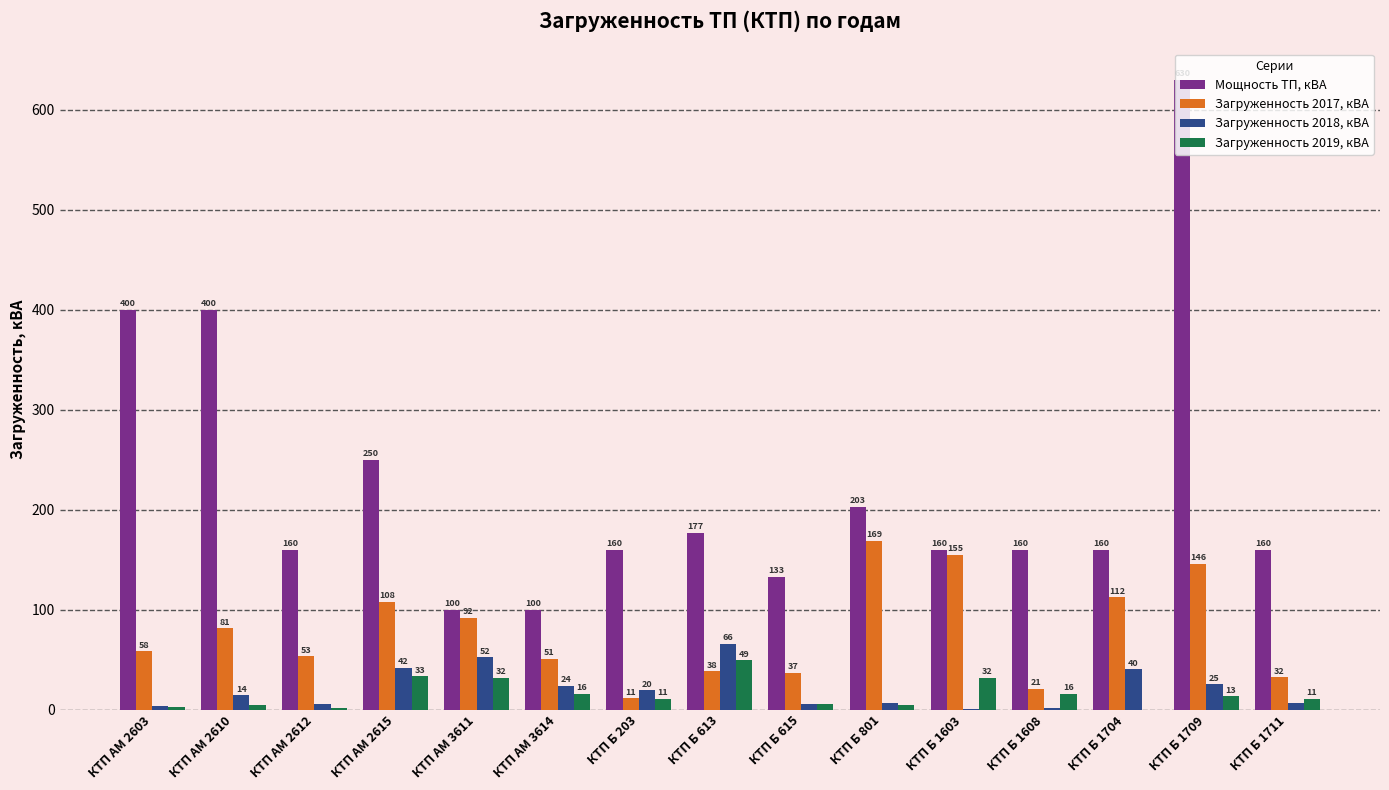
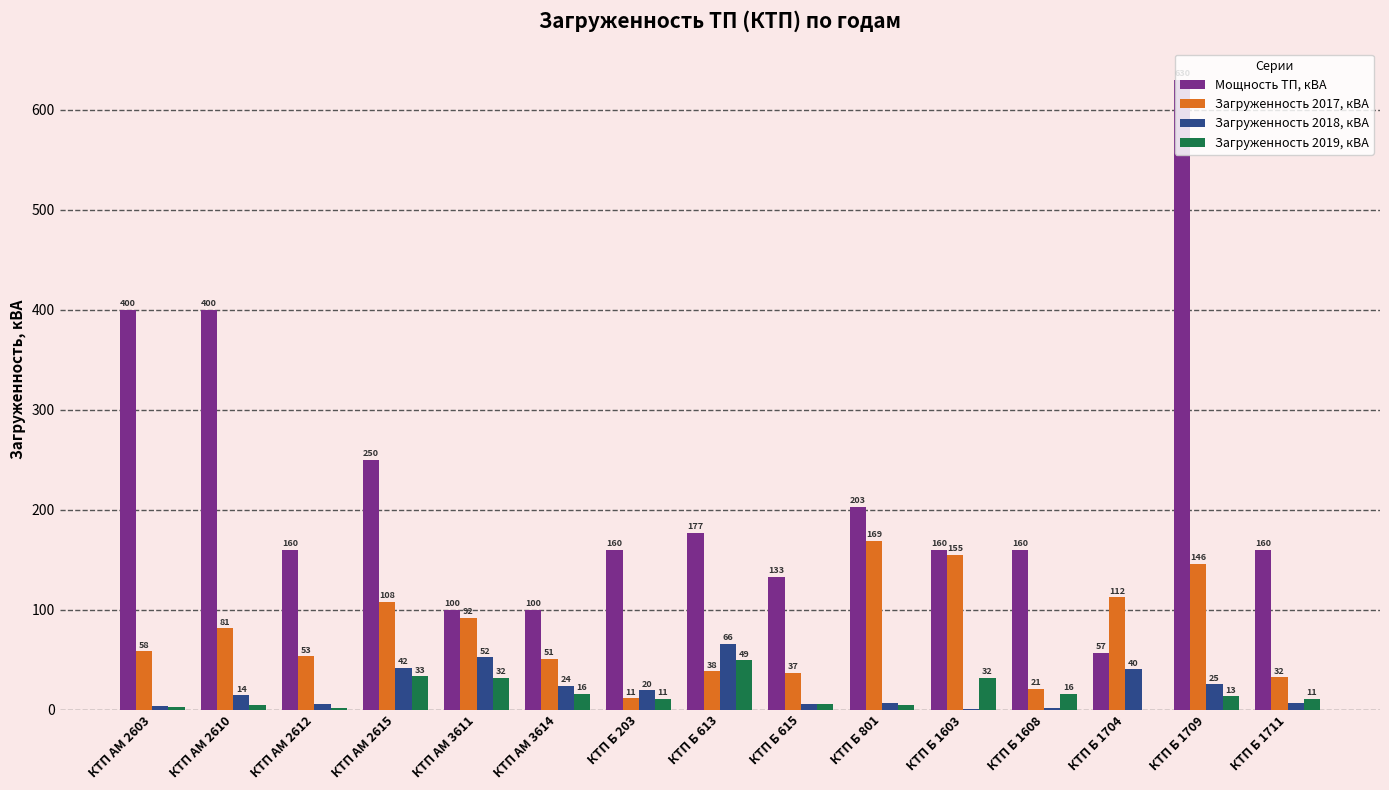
Мощность ТП, кВА, КТП Б 1704: 160 -> 57
